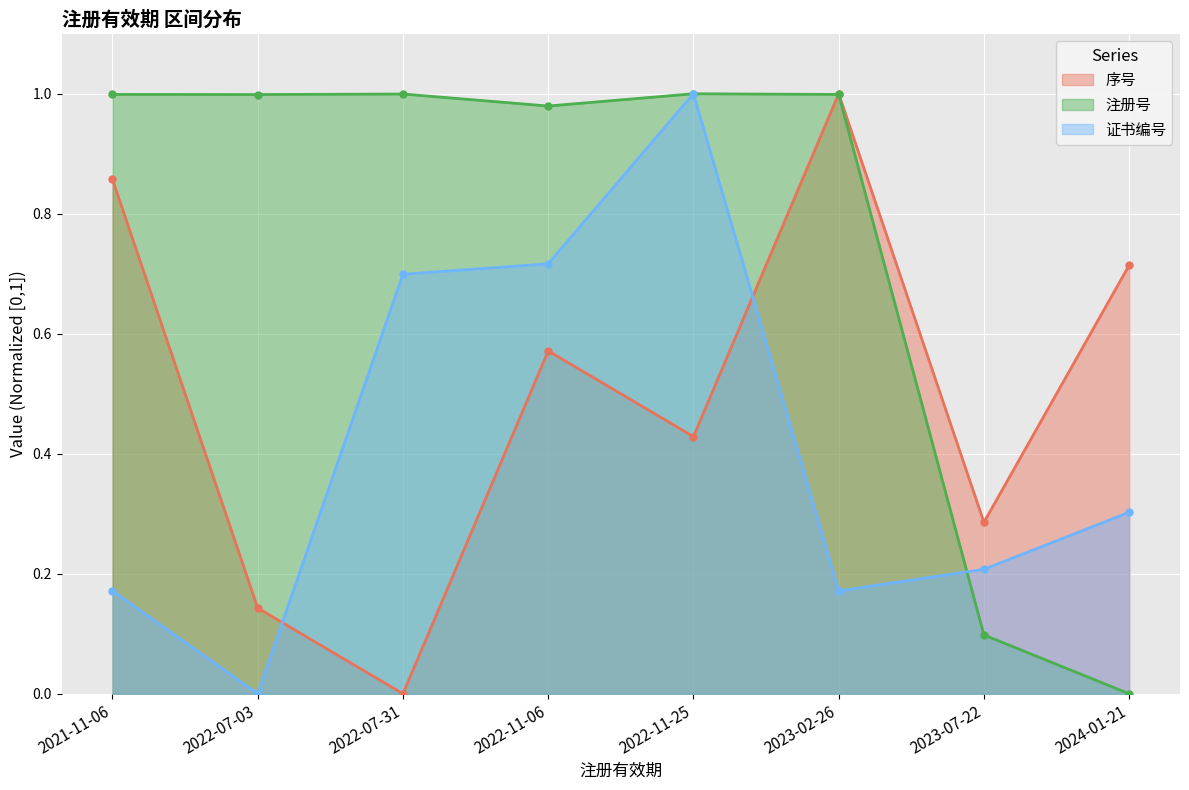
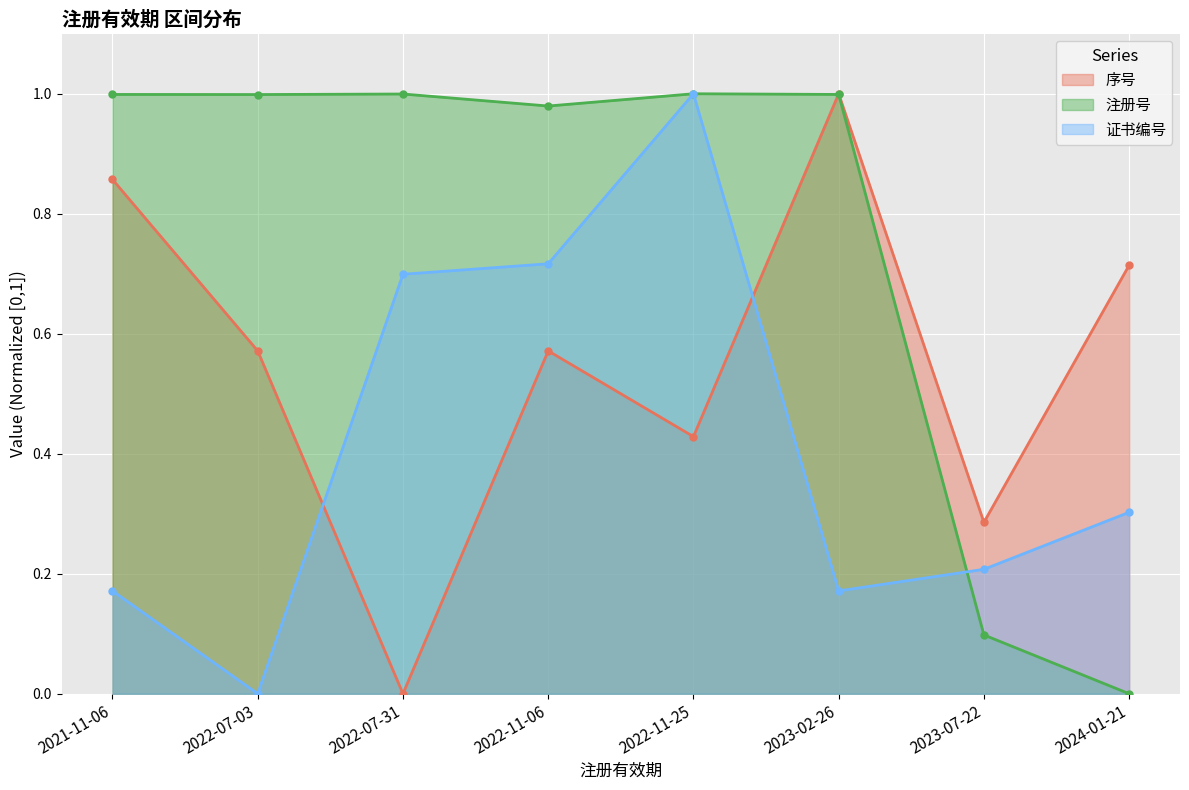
序号, 2022-07-03: 0.14 -> 0.57
